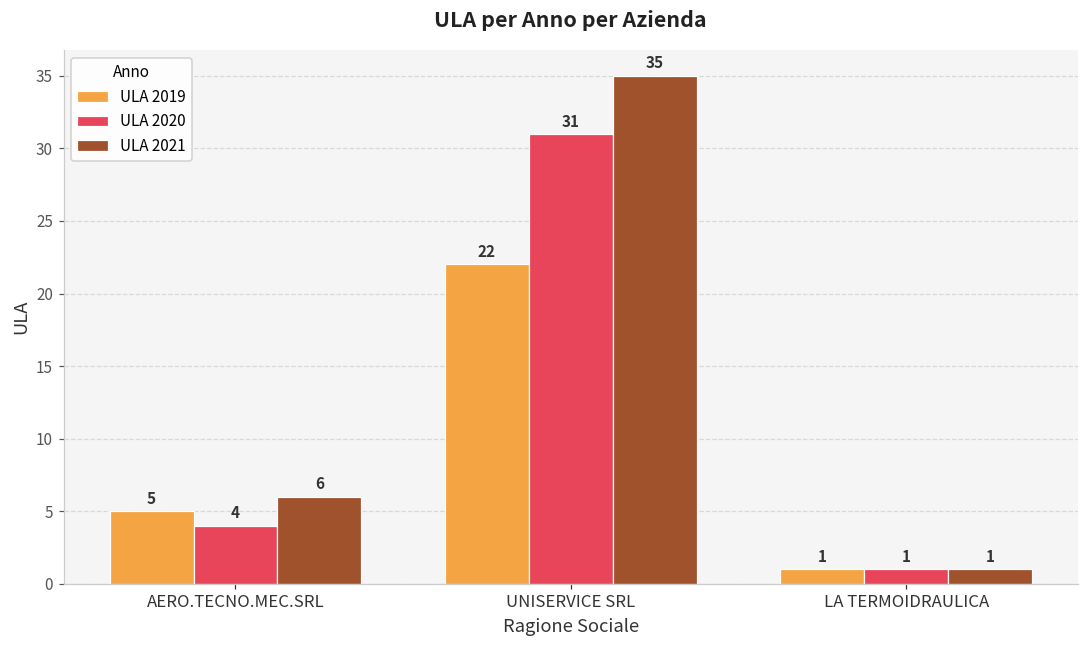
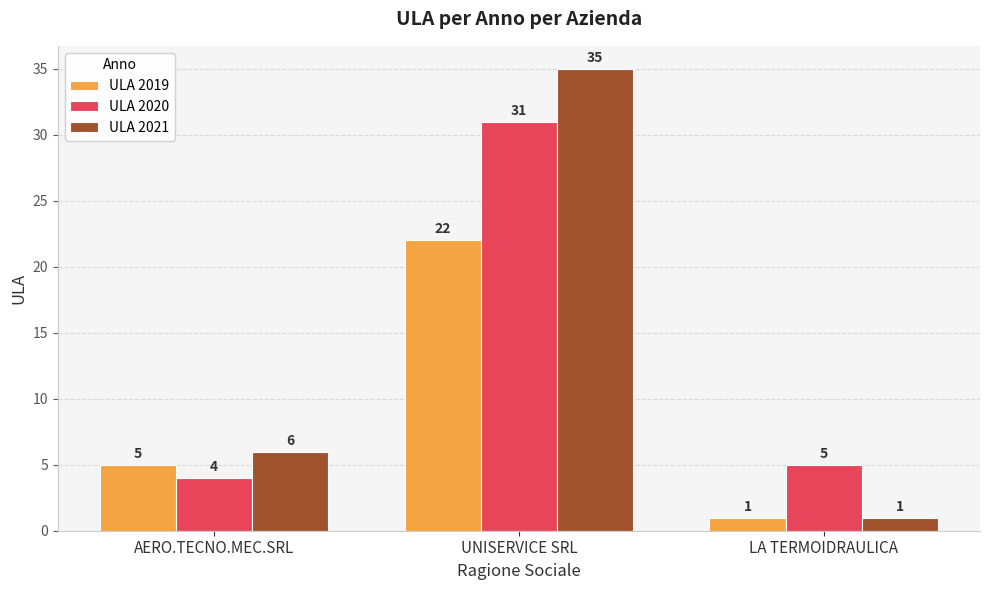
ULA 2020, LA TERMOIDRAULICA: 1 -> 5
